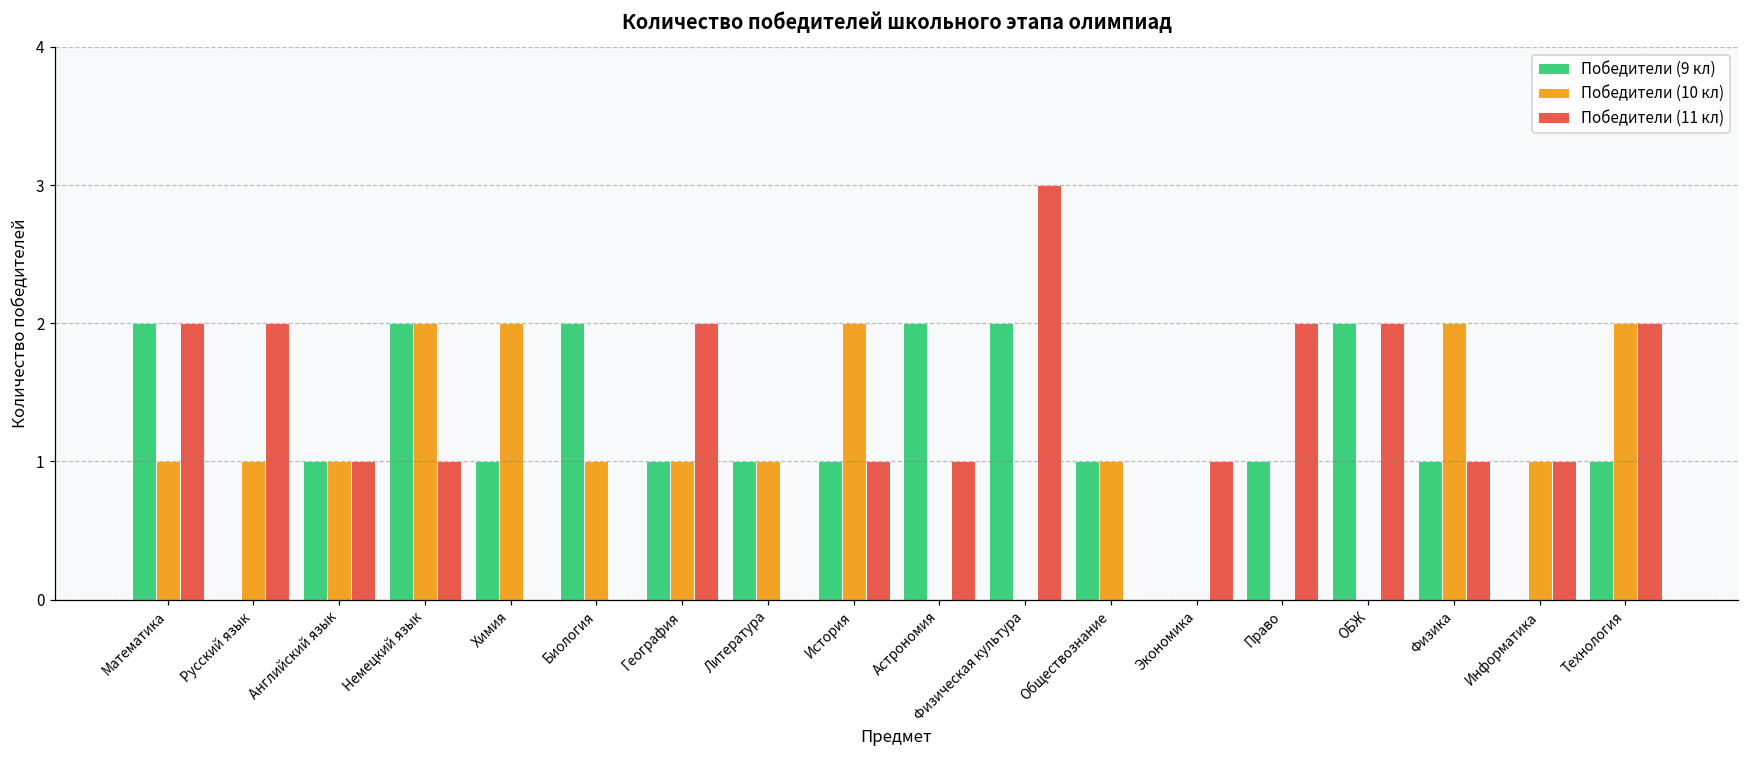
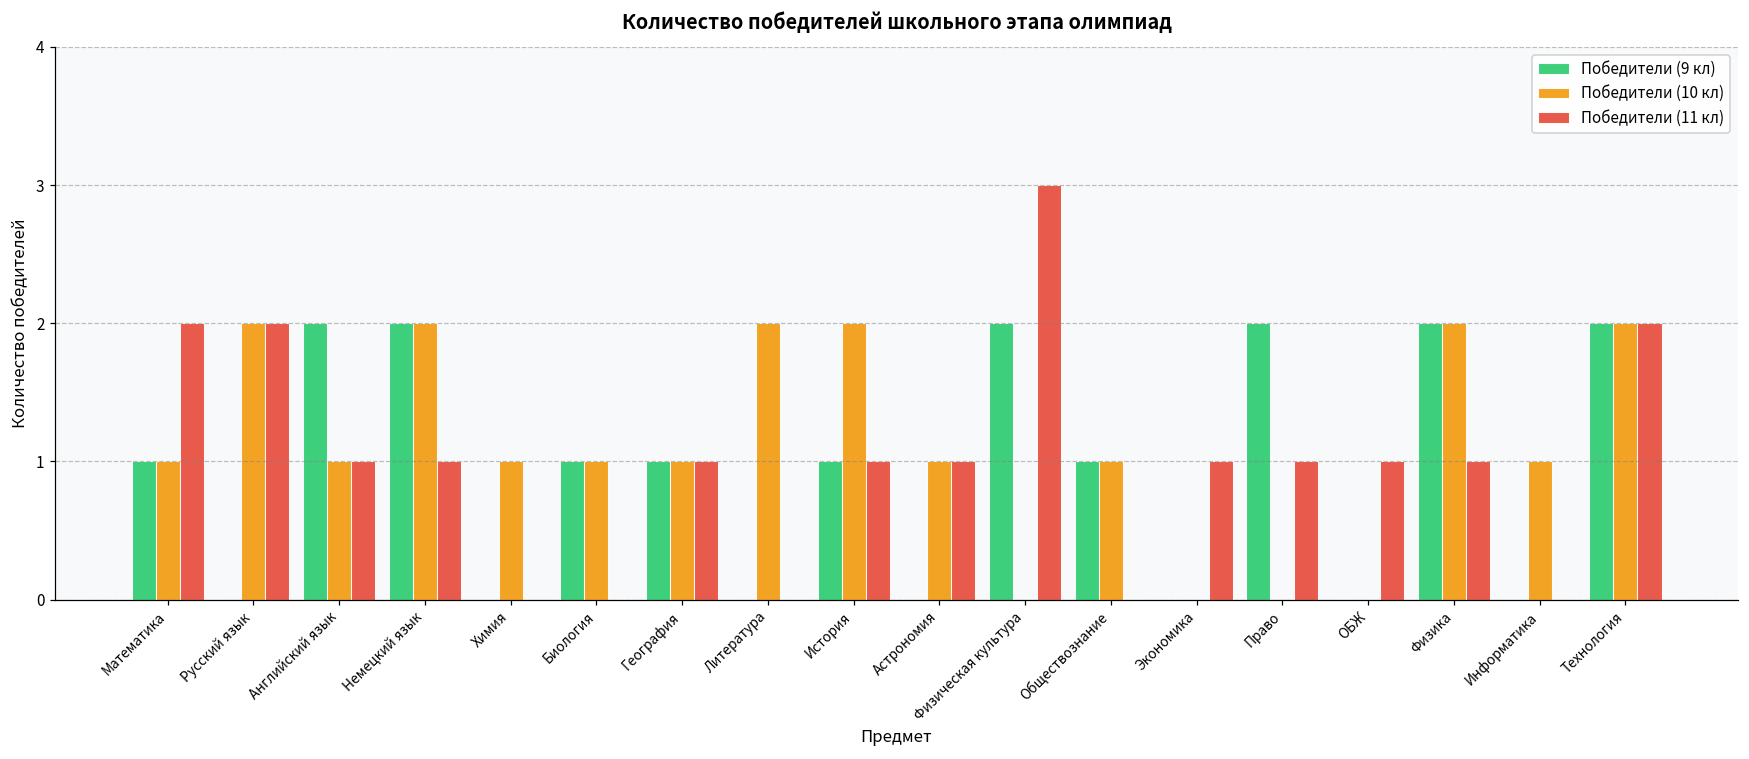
Победители (9 кл), Математика: 2 -> 1
Победители (10 кл), Русский язык: 1 -> 2
Победители (9 кл), Английский язык: 1 -> 2
Победители (9 кл), Химия: 1 -> 0
Победители (10 кл), Химия: 2 -> 1
Победители (9 кл), Биология: 2 -> 1
Победители (11 кл), География: 2 -> 1
Победители (9 кл), Литература: 1 -> 0
Победители (10 кл), Литература: 1 -> 2
Победители (9 кл), Астрономия: 2 -> 0
Победители (10 кл), Астрономия: 0 -> 1
Победители (9 кл), Право: 1 -> 2
Победители (11 кл), Право: 2 -> 1
Победители (9 кл), ОБЖ: 2 -> 0
Победители (11 кл), ОБЖ: 2 -> 1
Победители (9 кл), Физика: 1 -> 2
Победители (11 кл), Информатика: 1 -> 0
Победители (9 кл), Технология: 1 -> 2
